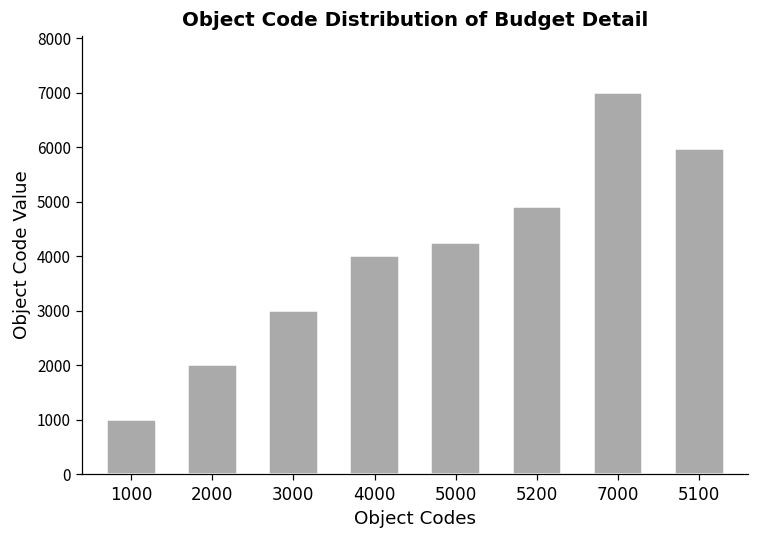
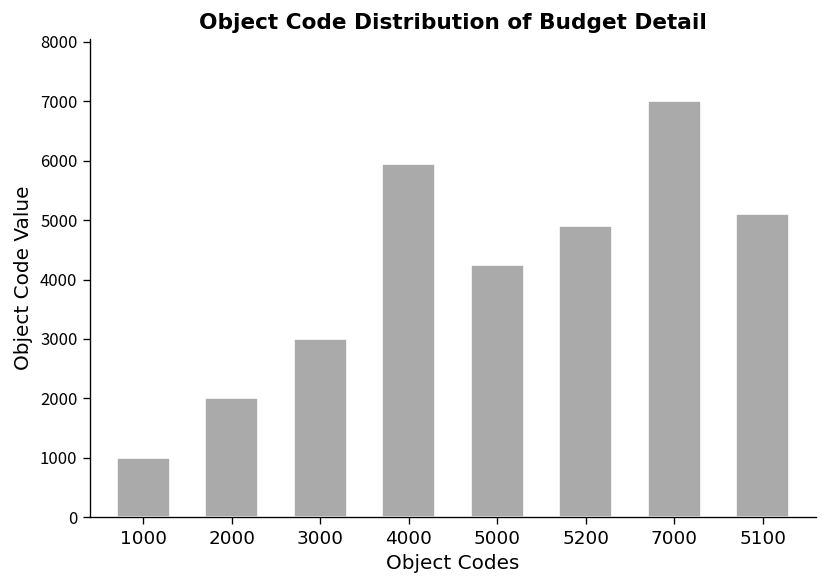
4000: 4000 -> 5900
5100: 6000 -> 5100
